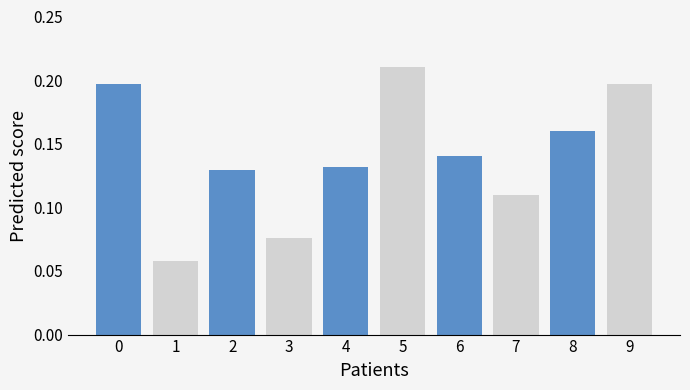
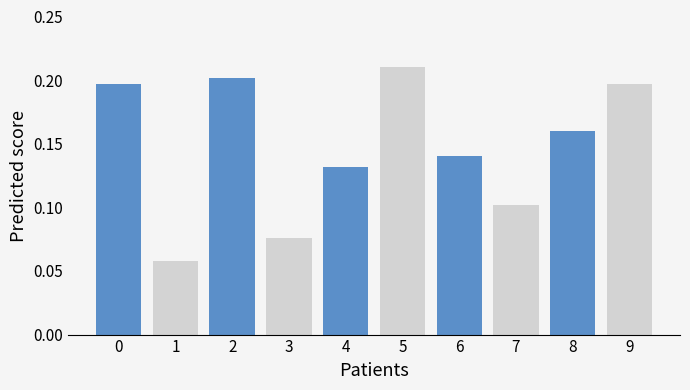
2: 0.129 -> 0.202
7: 0.110 -> 0.102
